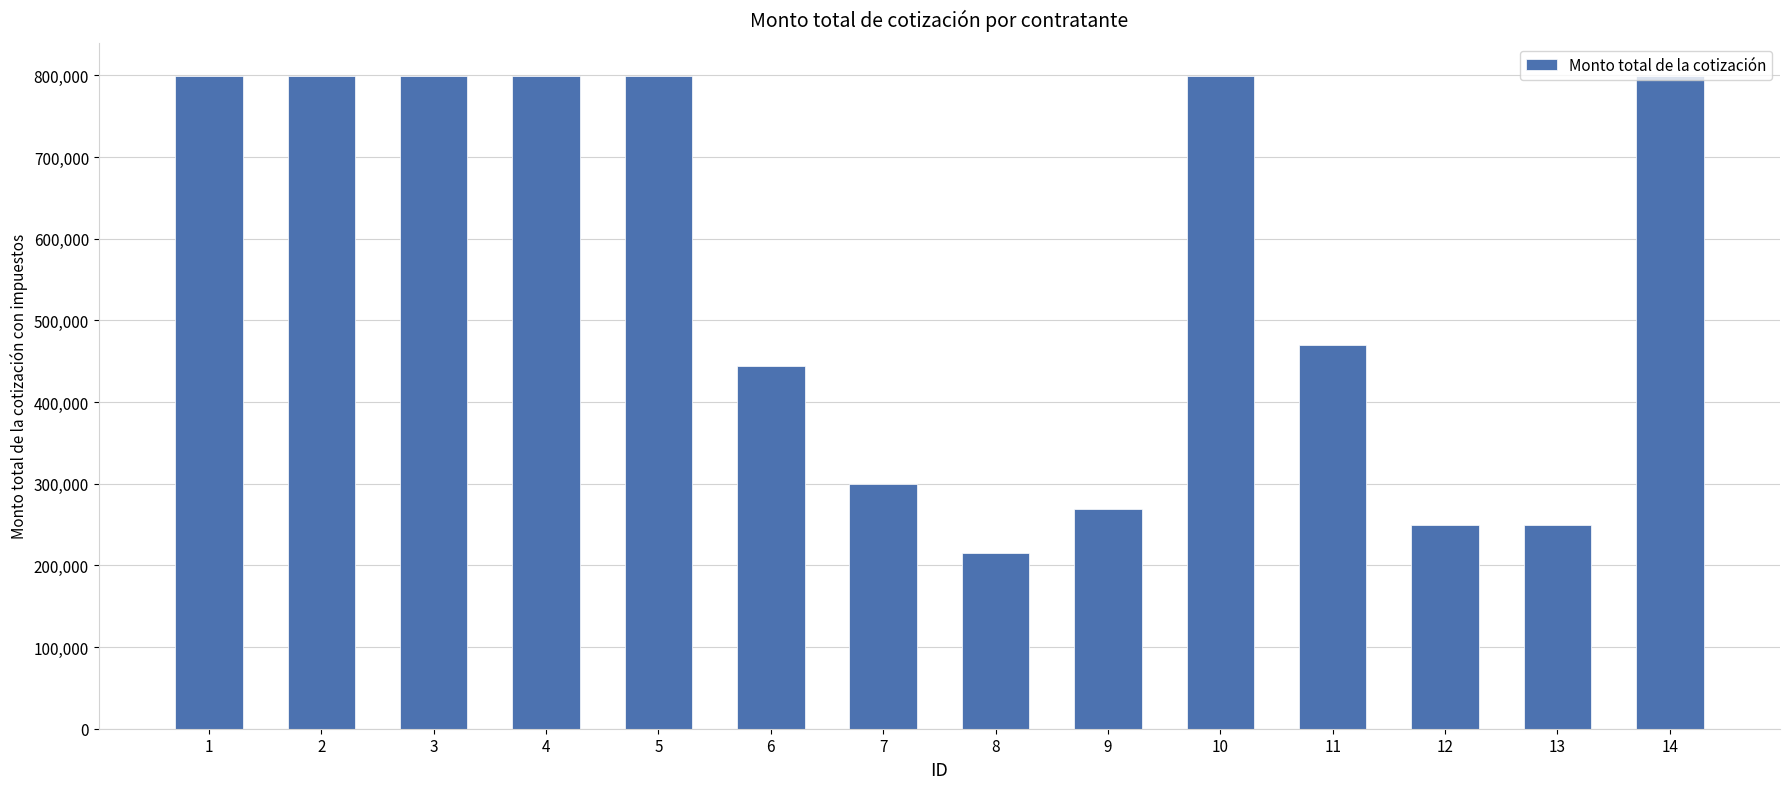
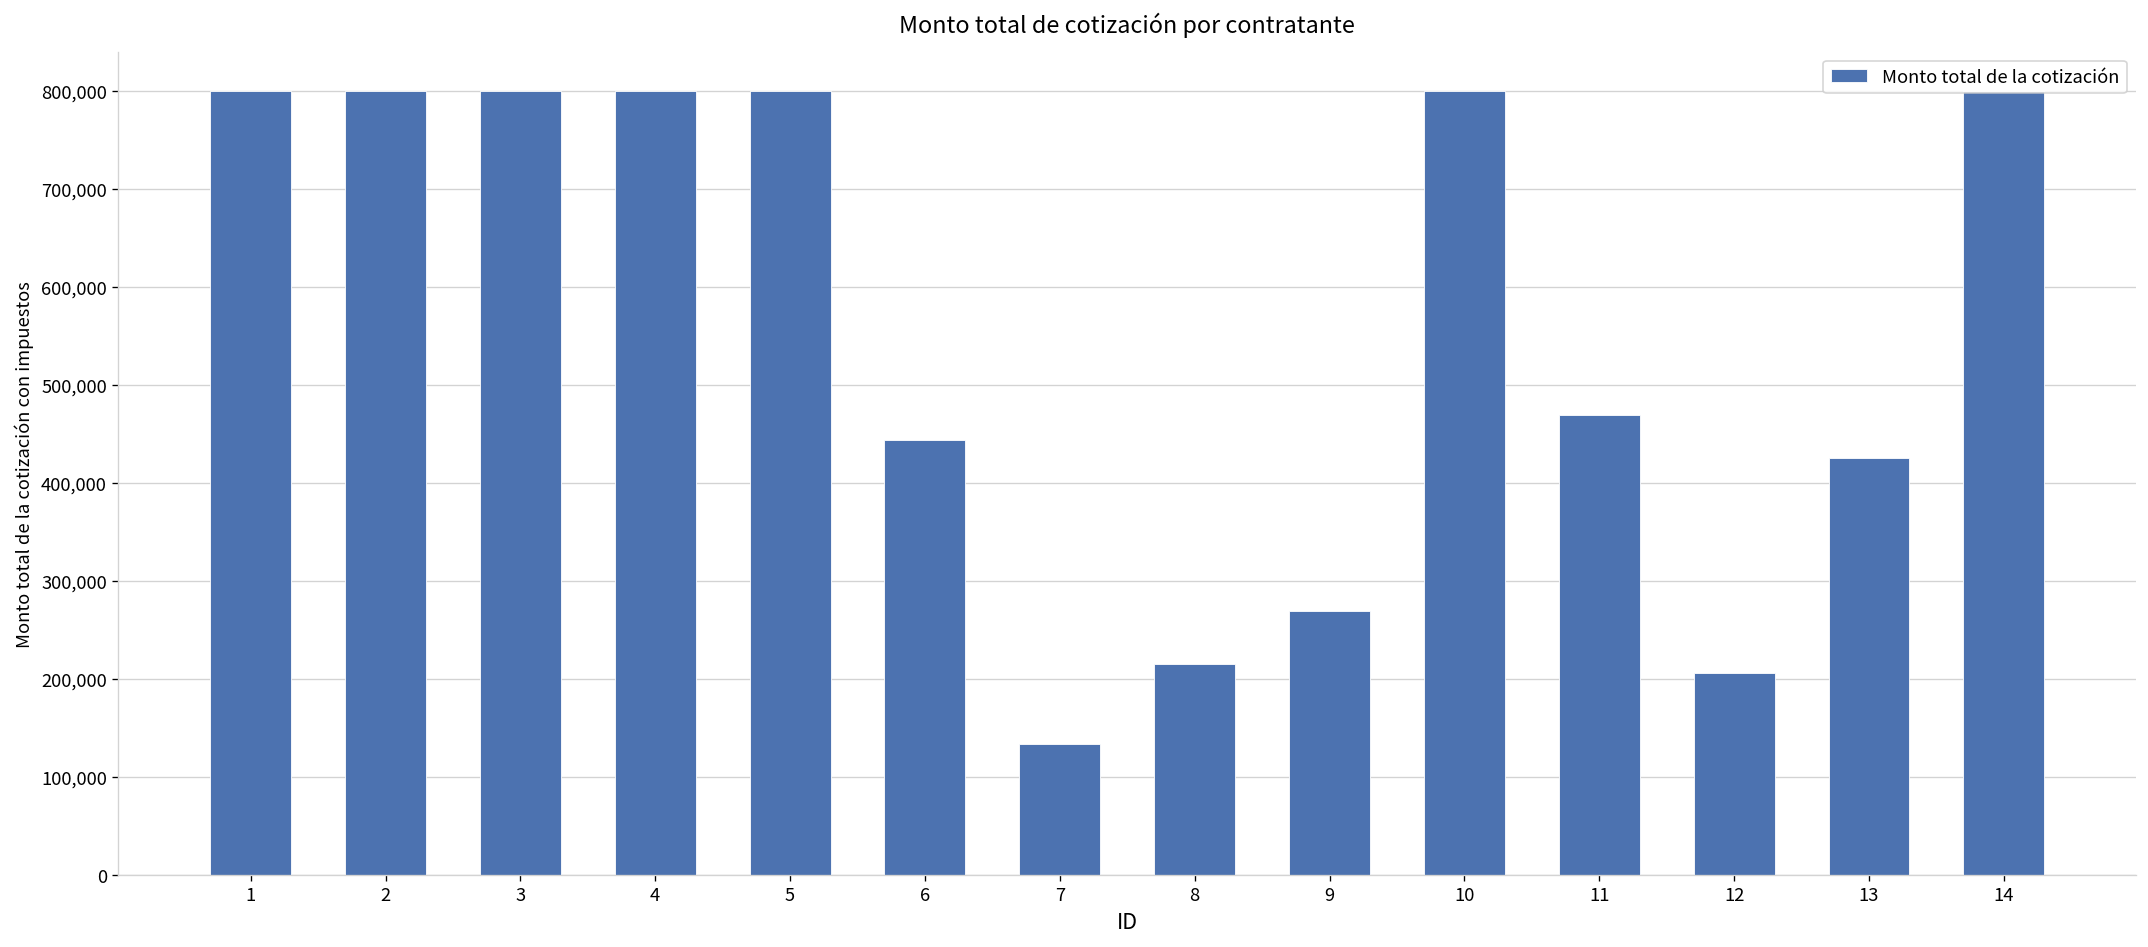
7: 300,000 -> 130,000
12: 250,000 -> 210,000
13: 250,000 -> 430,000
